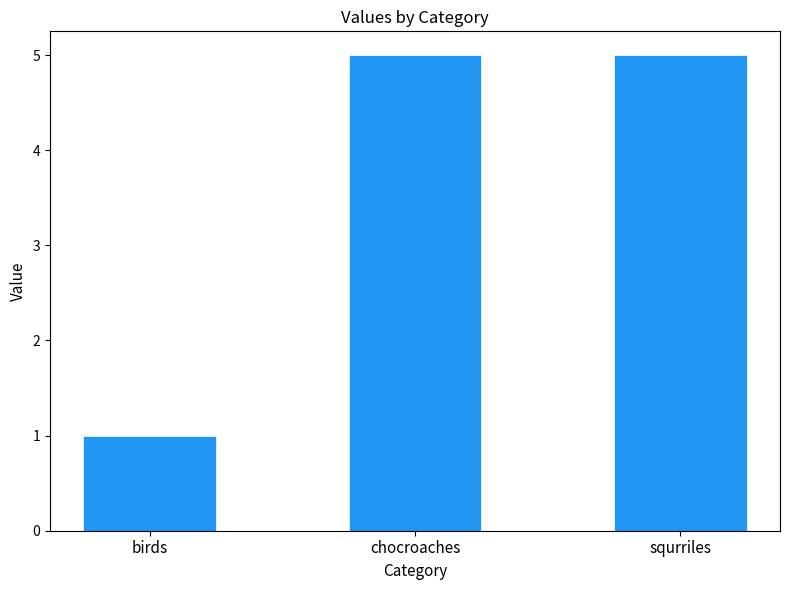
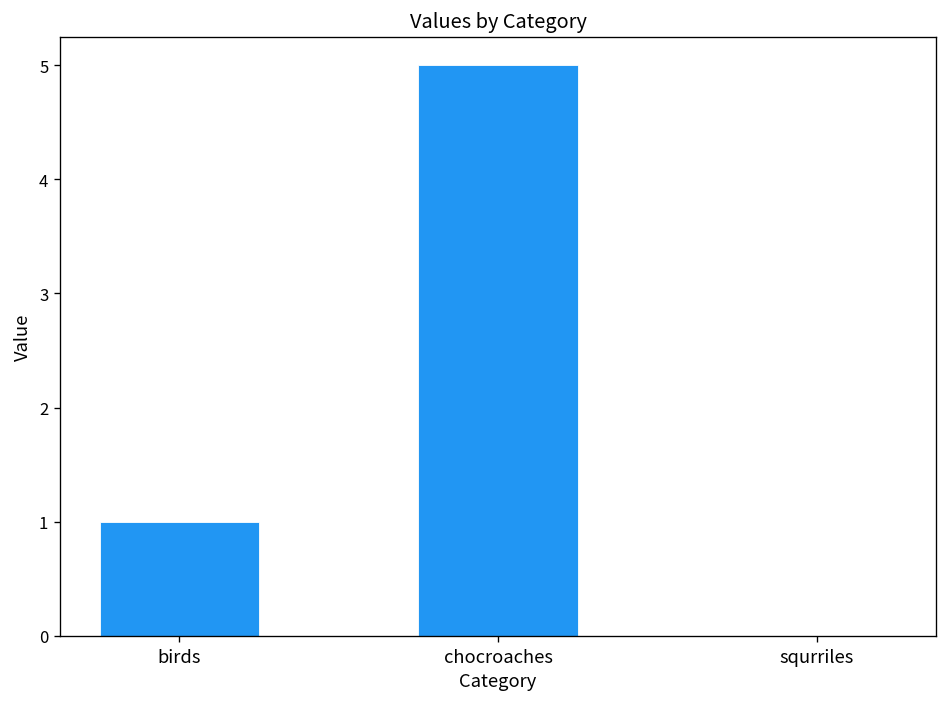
squrriles: 5 -> 0
